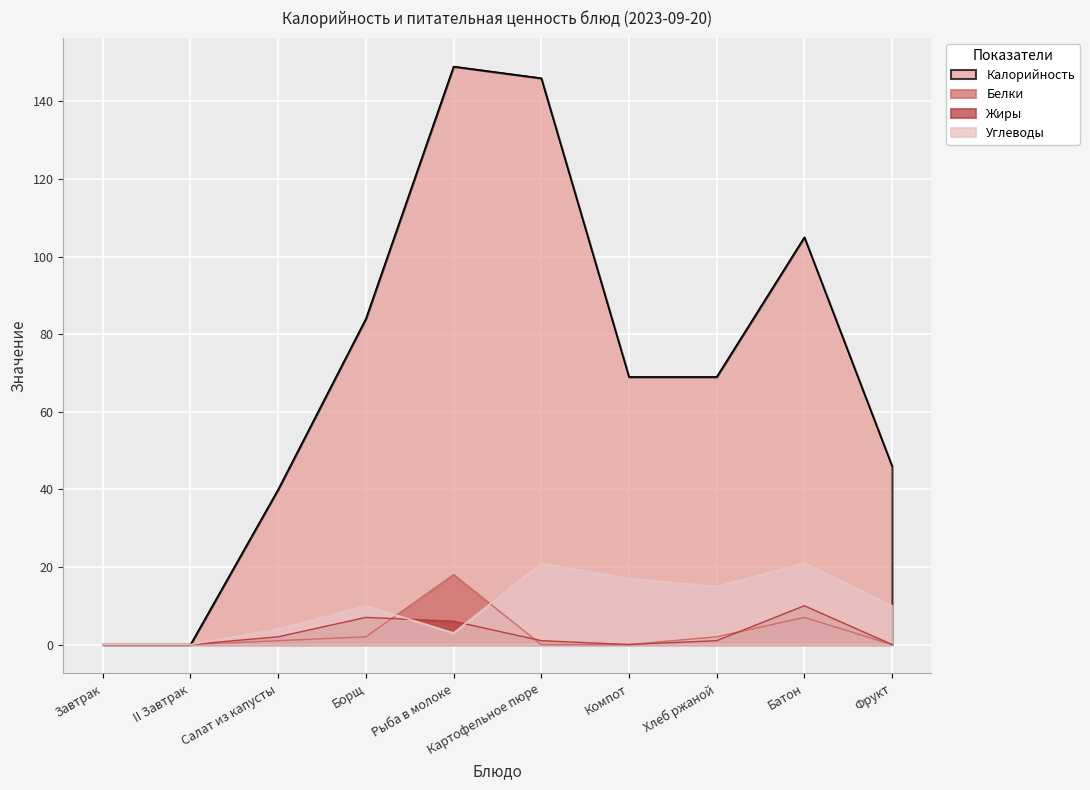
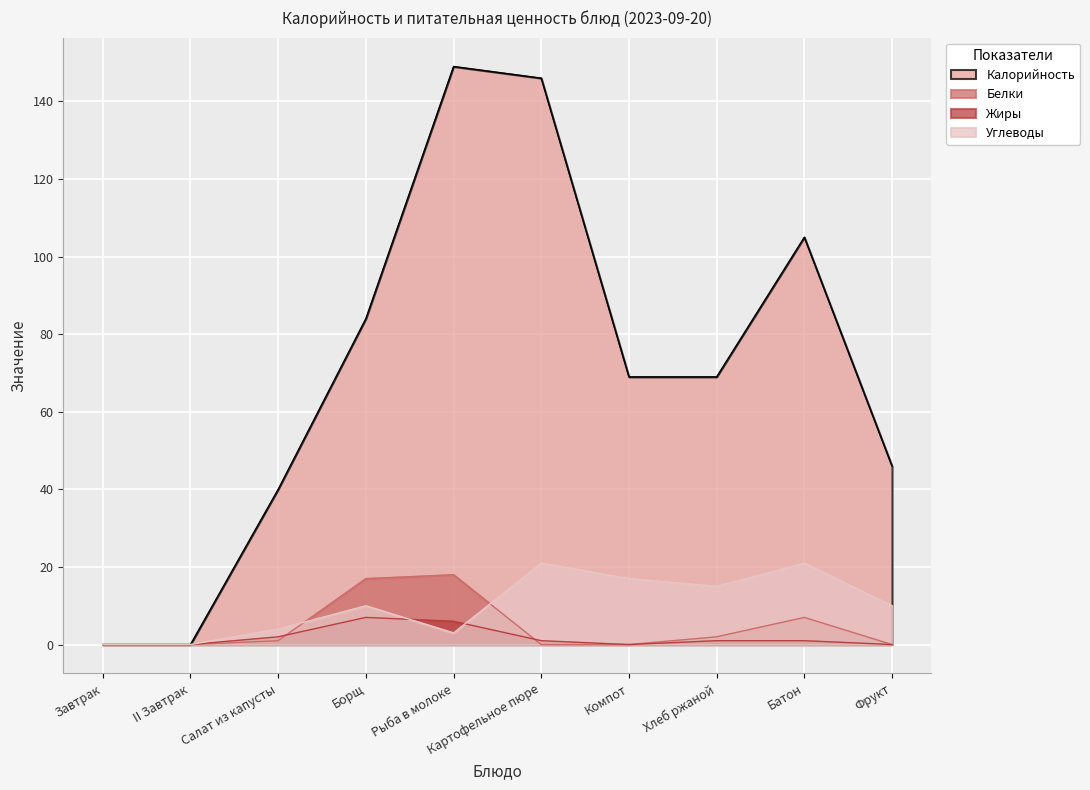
Белки, Борщ: 2 -> 17
Жиры, Батон: 10 -> 1
